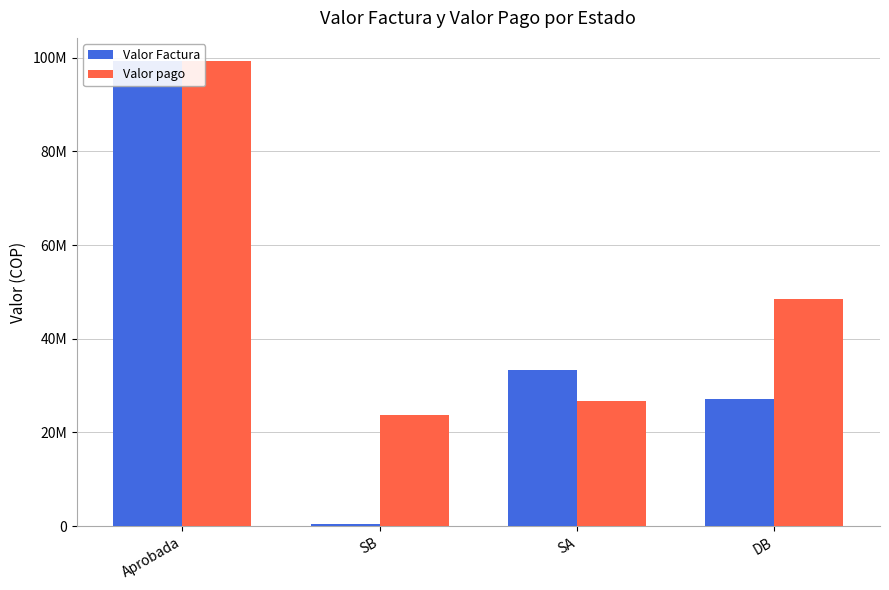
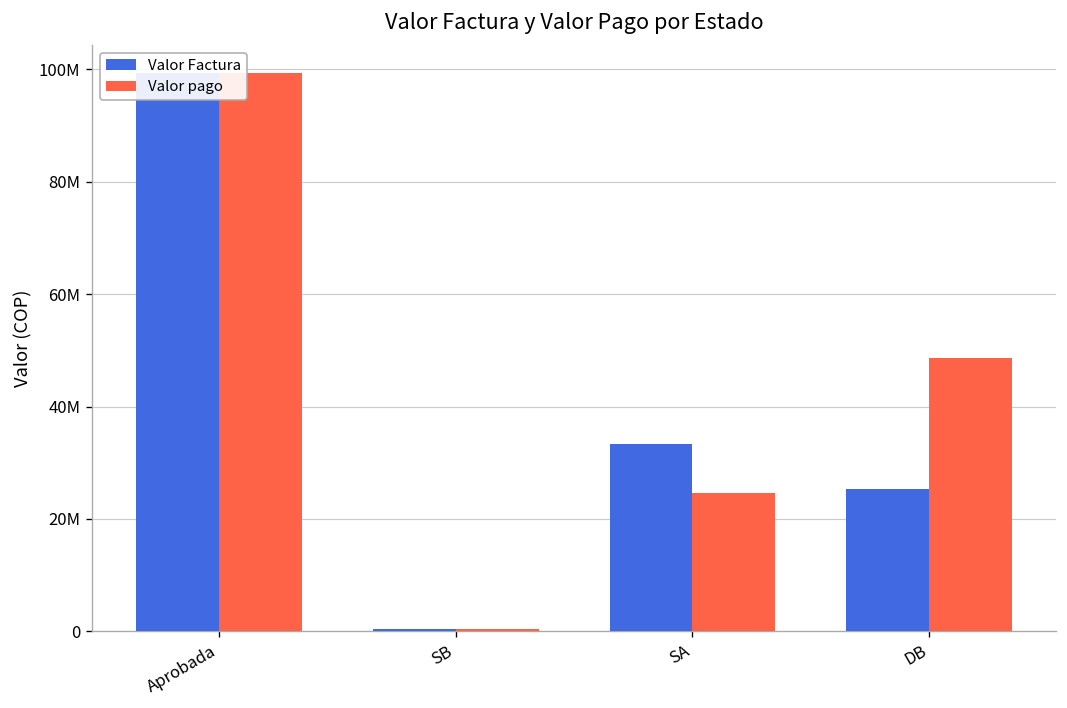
Valor pago, SB: 24000000 -> 0
Valor pago, SA: 27000000 -> 25000000
Valor Factura, DB: 27000000 -> 25000000
